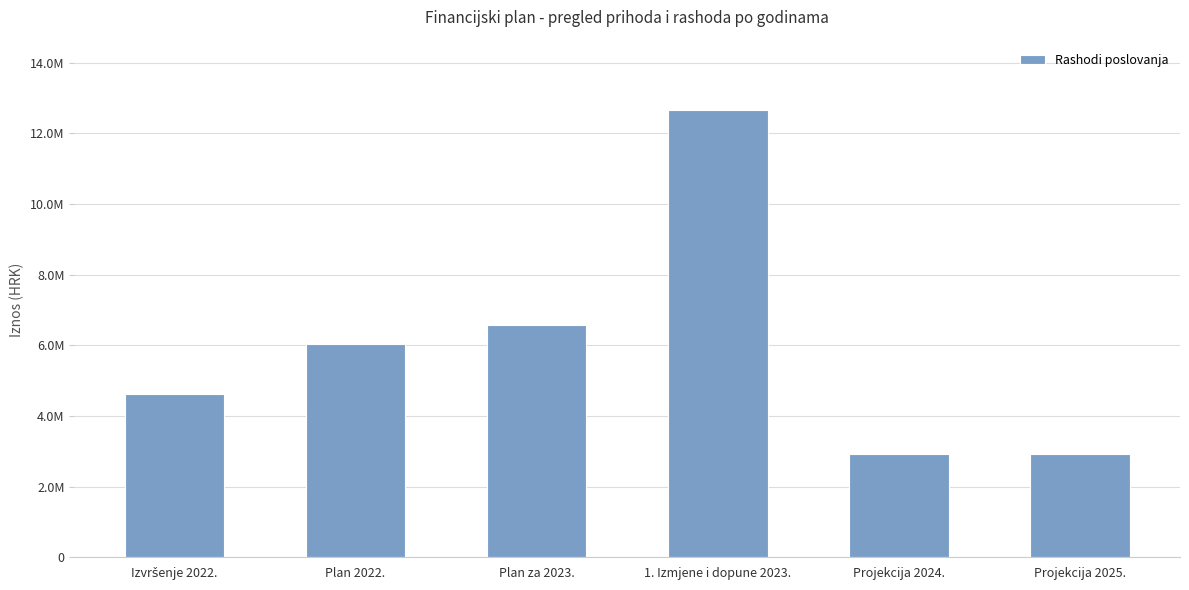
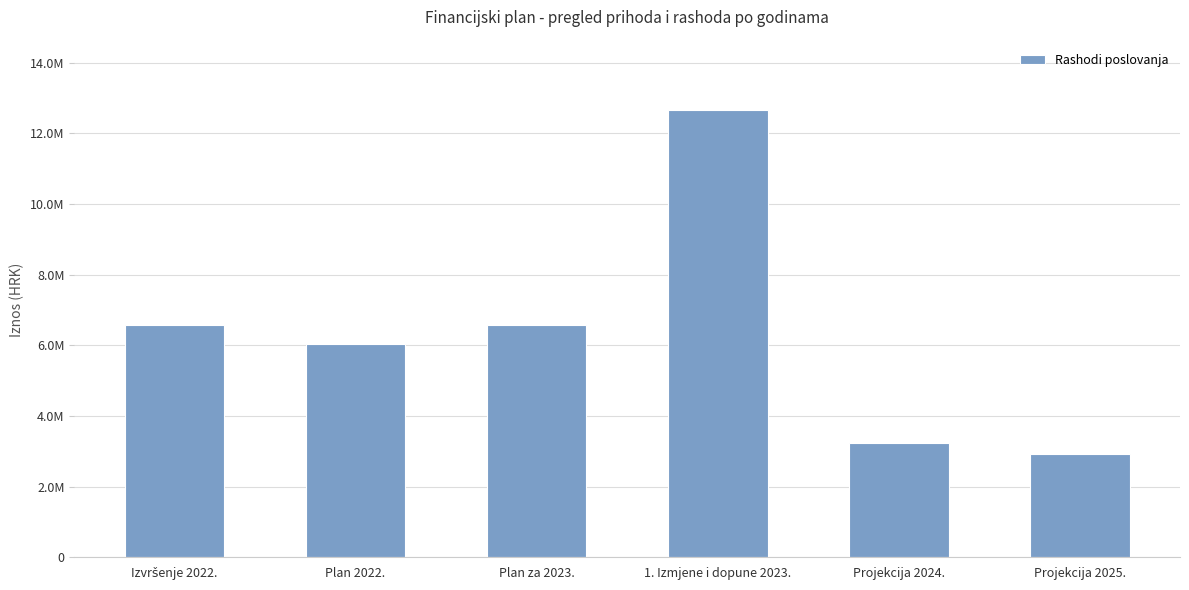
Izvršenje 2022.: 4600000 -> 6600000
Projekcija 2024.: 2900000 -> 3200000
